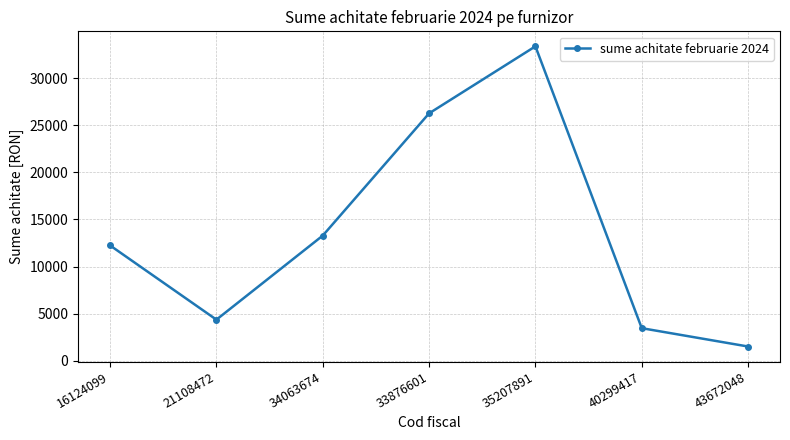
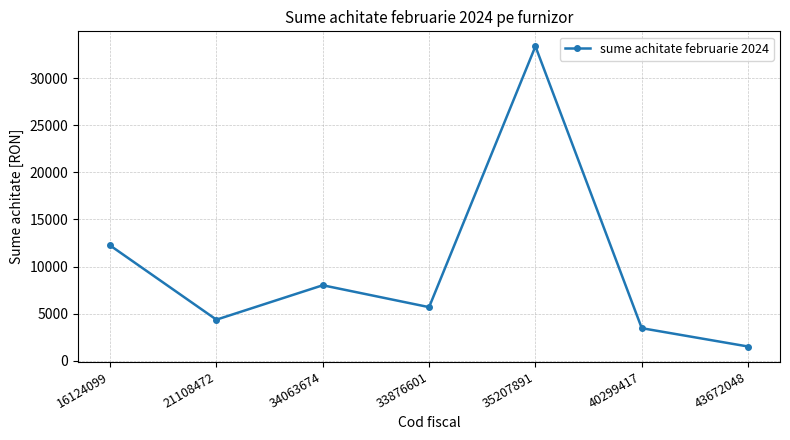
34063674: 13000 -> 8000
33876601: 26000 -> 6000
